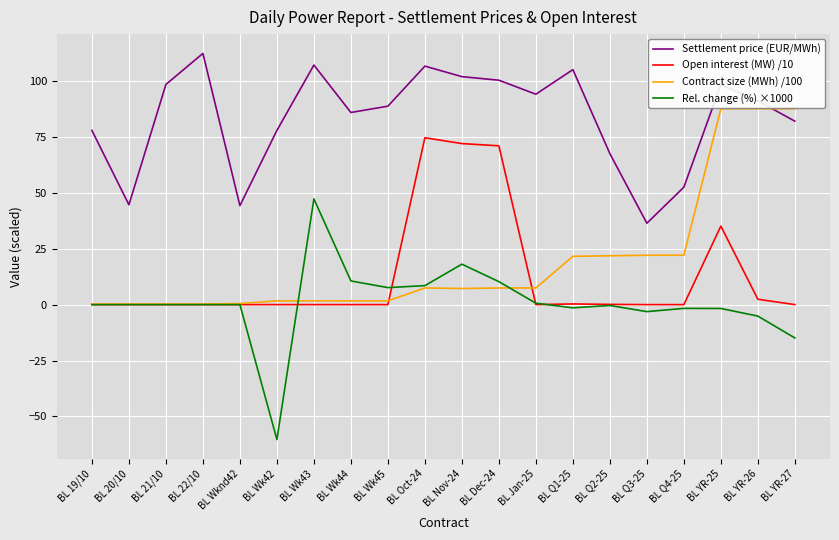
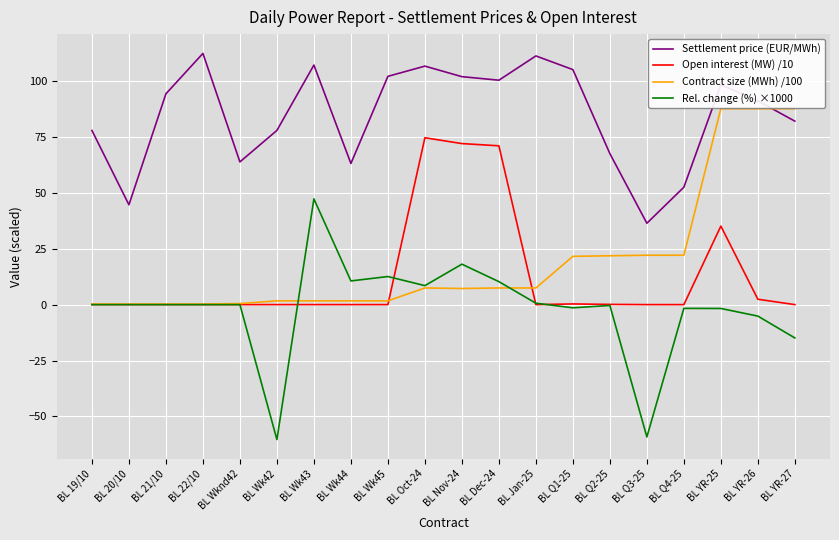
Settlement price (EUR/MWh), BL 21/10: 98 -> 94
Settlement price (EUR/MWh), BL Wknd42: 44 -> 64
Settlement price (EUR/MWh), BL Wk44: 86 -> 63
Settlement price (EUR/MWh), BL Wk45: 89 -> 102
Rel. change (%) ×1000, BL Wk45: 8 -> 13
Settlement price (EUR/MWh), BL Jan-25: 94 -> 111
Rel. change (%) ×1000, BL Q3-25: -3 -> -59
